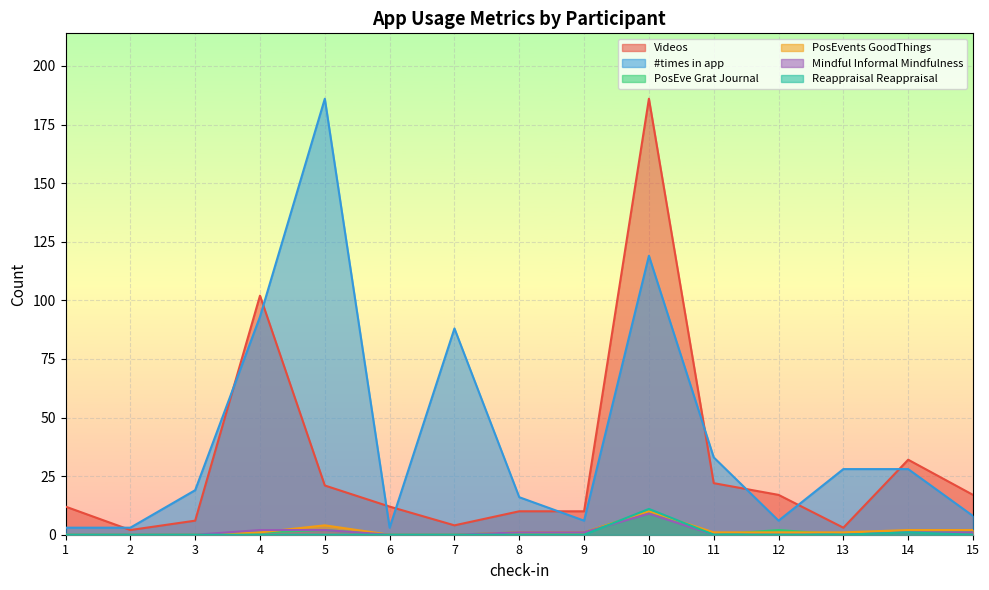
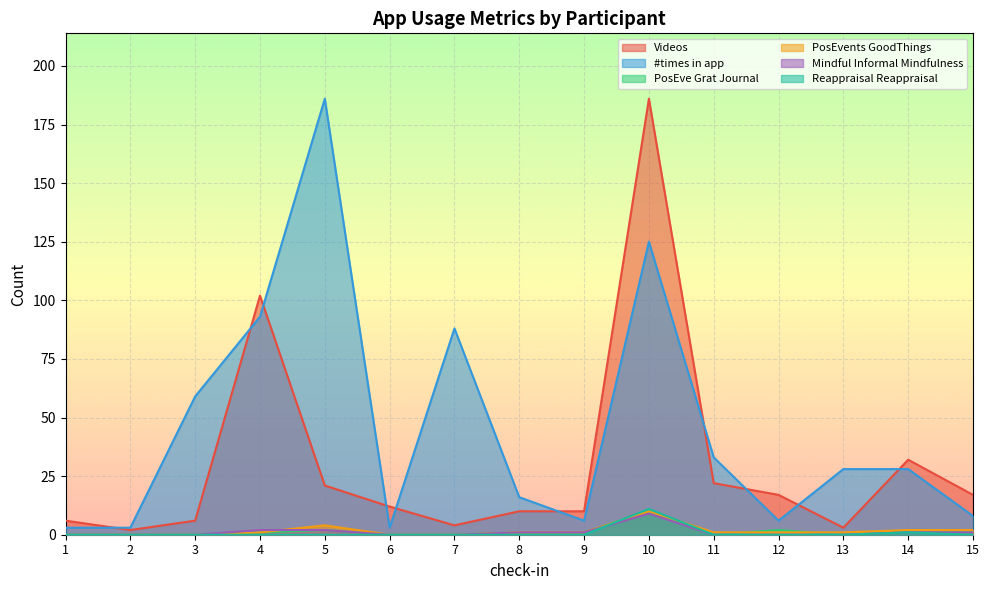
Videos, 1: 12 -> 6
#times in app, 3: 19 -> 59
#times in app, 10: 119 -> 125
